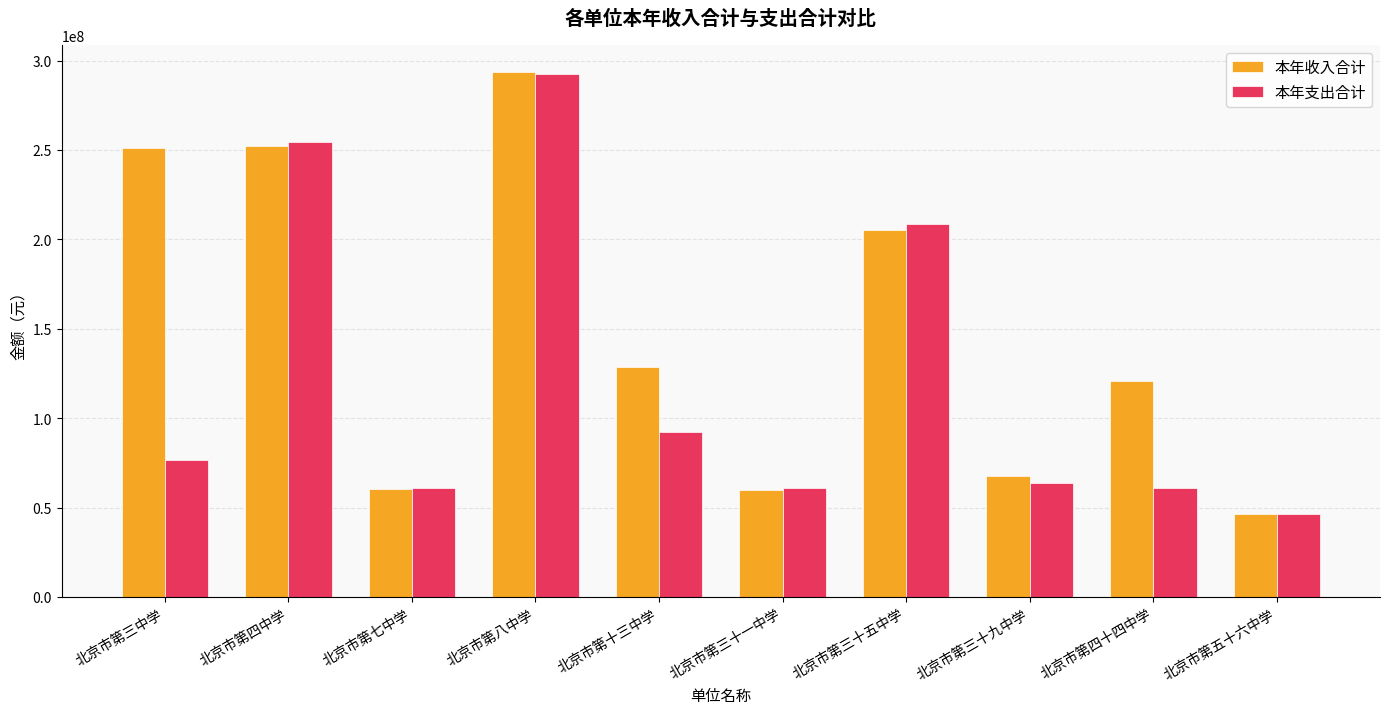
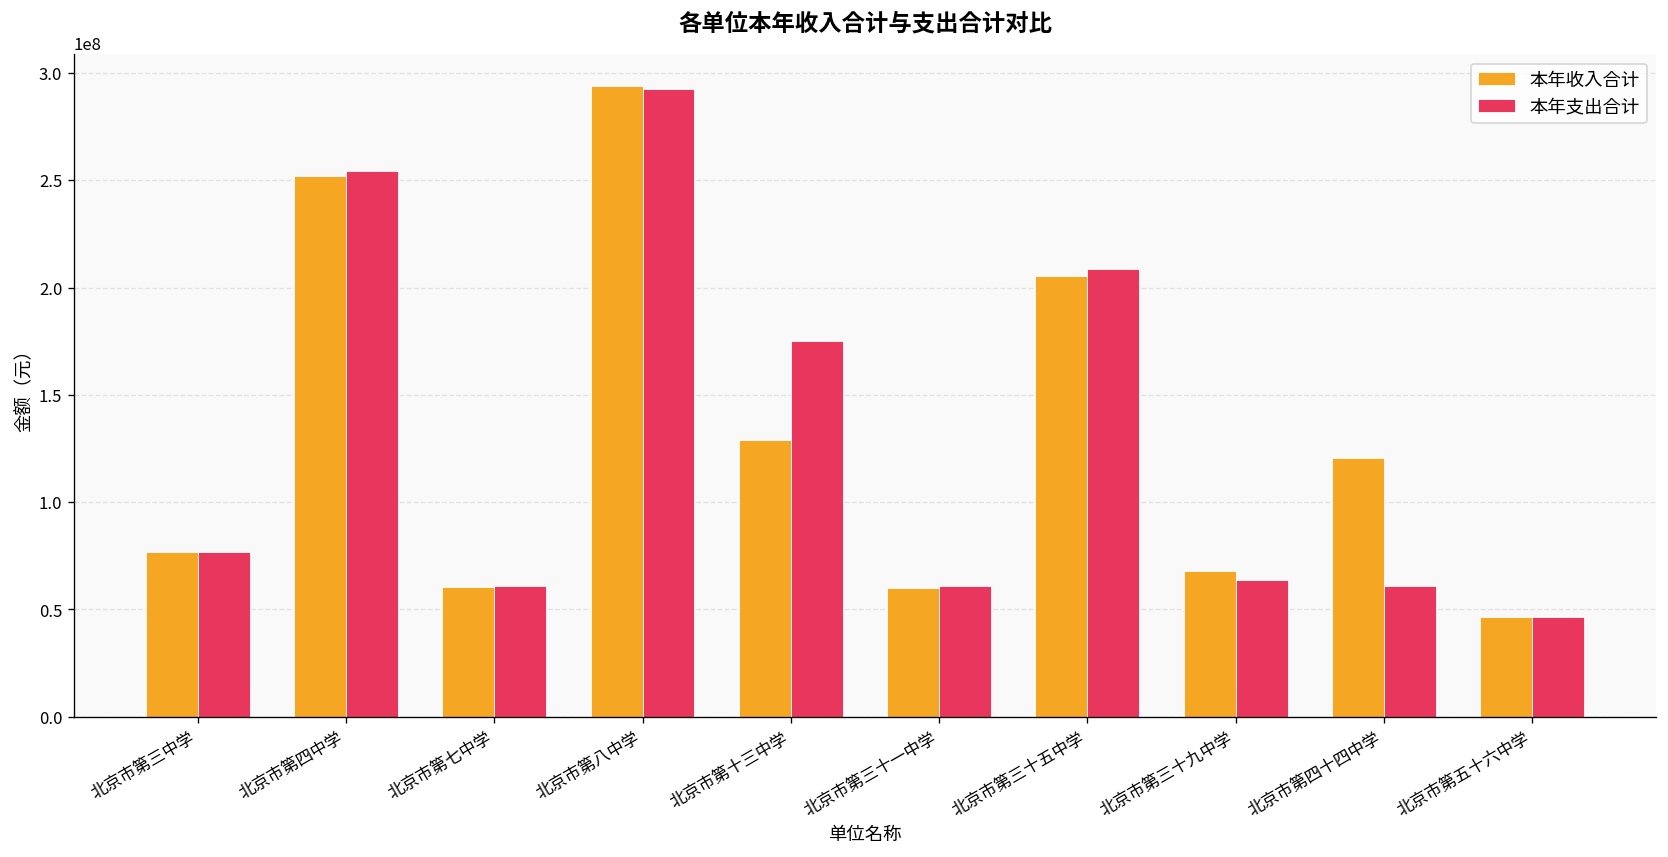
本年收入合计, 北京市第三中学: 251000000 -> 77000000
本年支出合计, 北京市第十三中学: 92000000 -> 175000000
